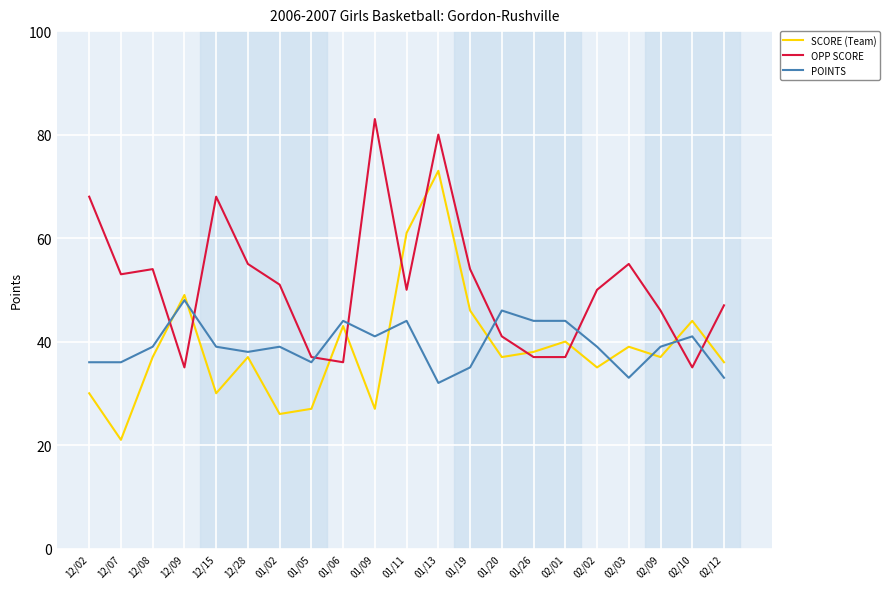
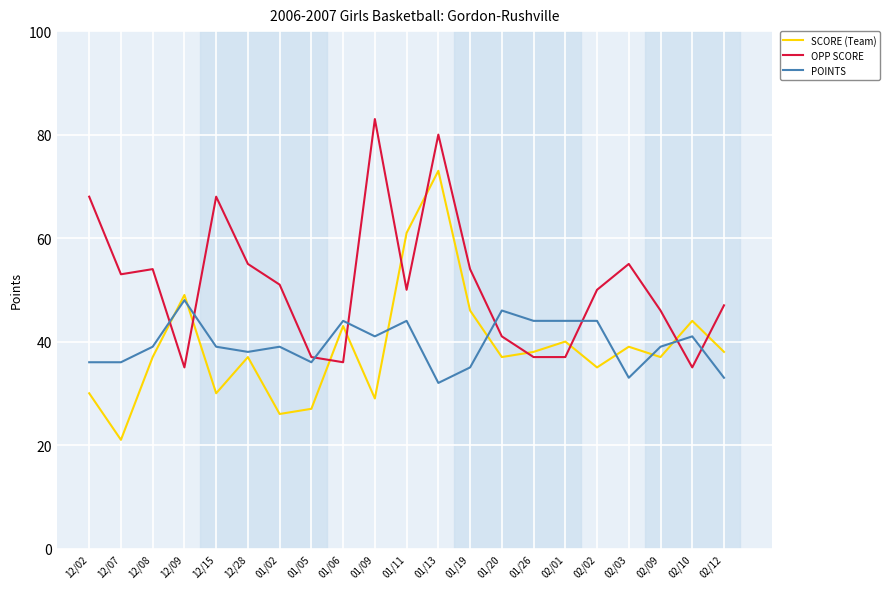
SCORE (Team), 01/09: 27 -> 29
POINTS, 02/02: 39 -> 44
SCORE (Team), 02/12: 36 -> 38
